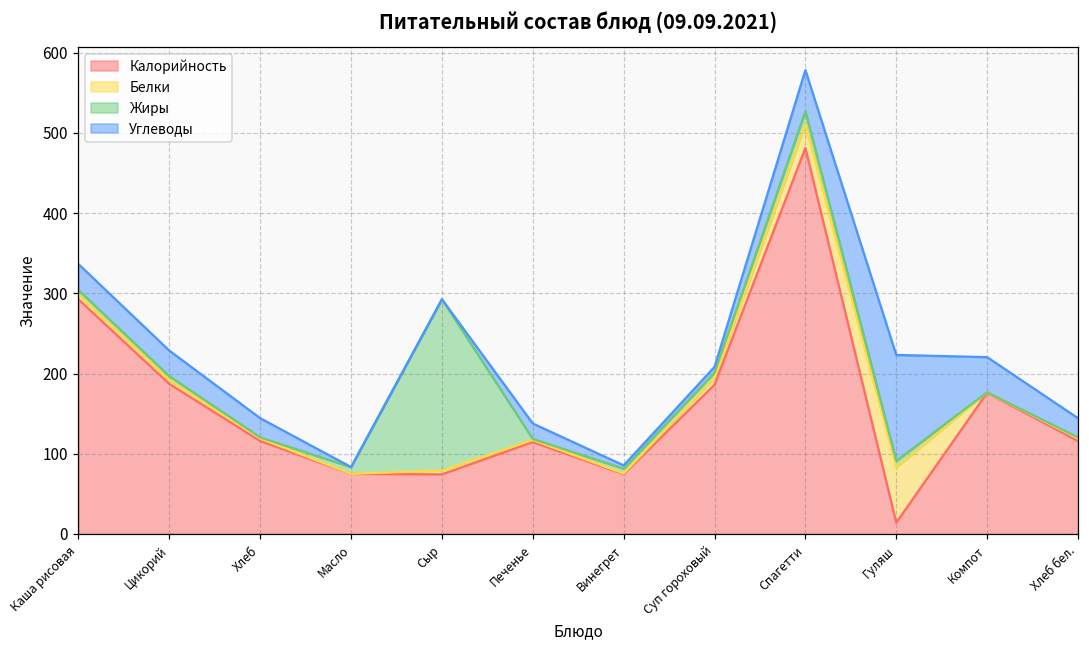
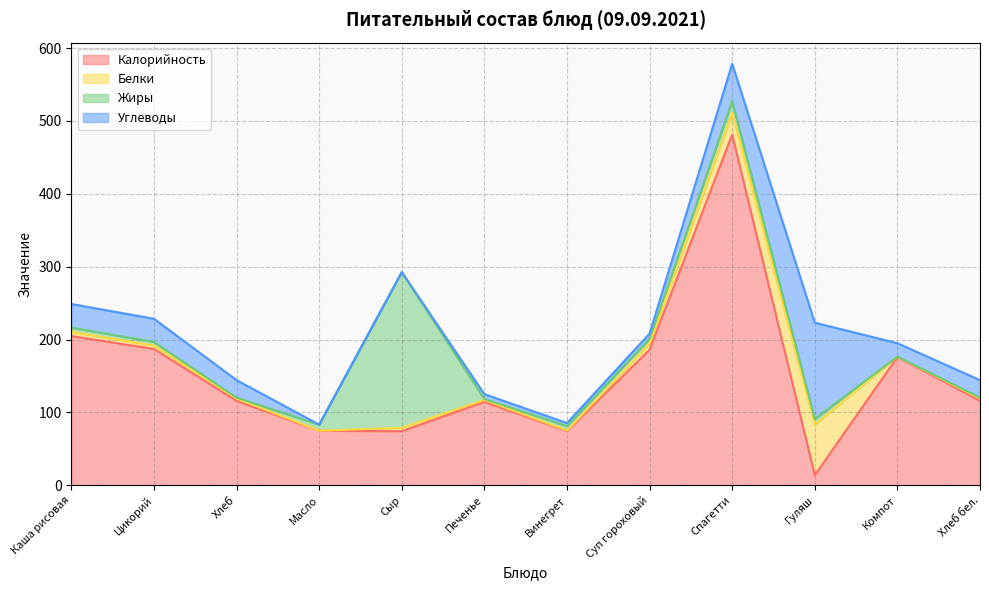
Калорийность, Каша рисовая: 290 -> 200
Углеводы, Печенье: 20 -> 10
Углеводы, Компот: 40 -> 20
